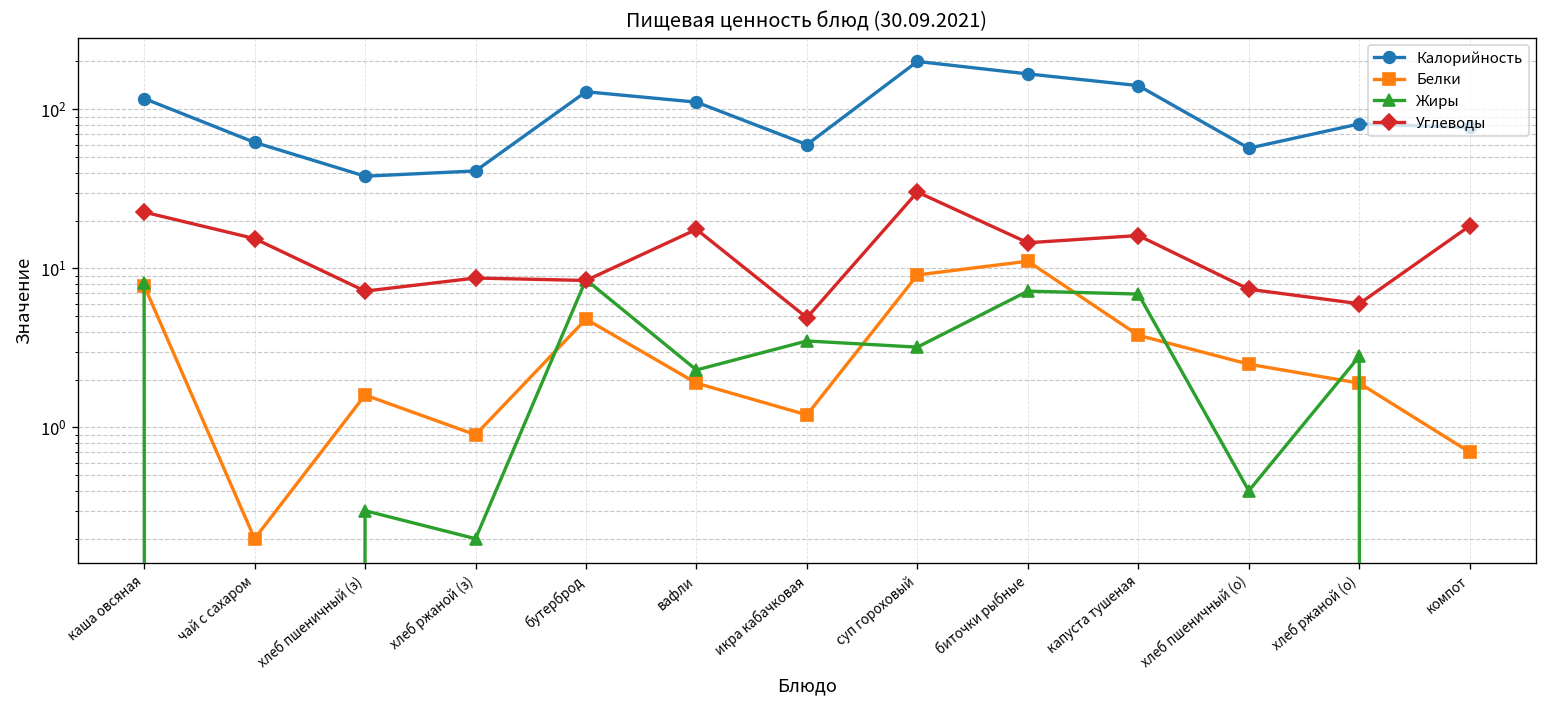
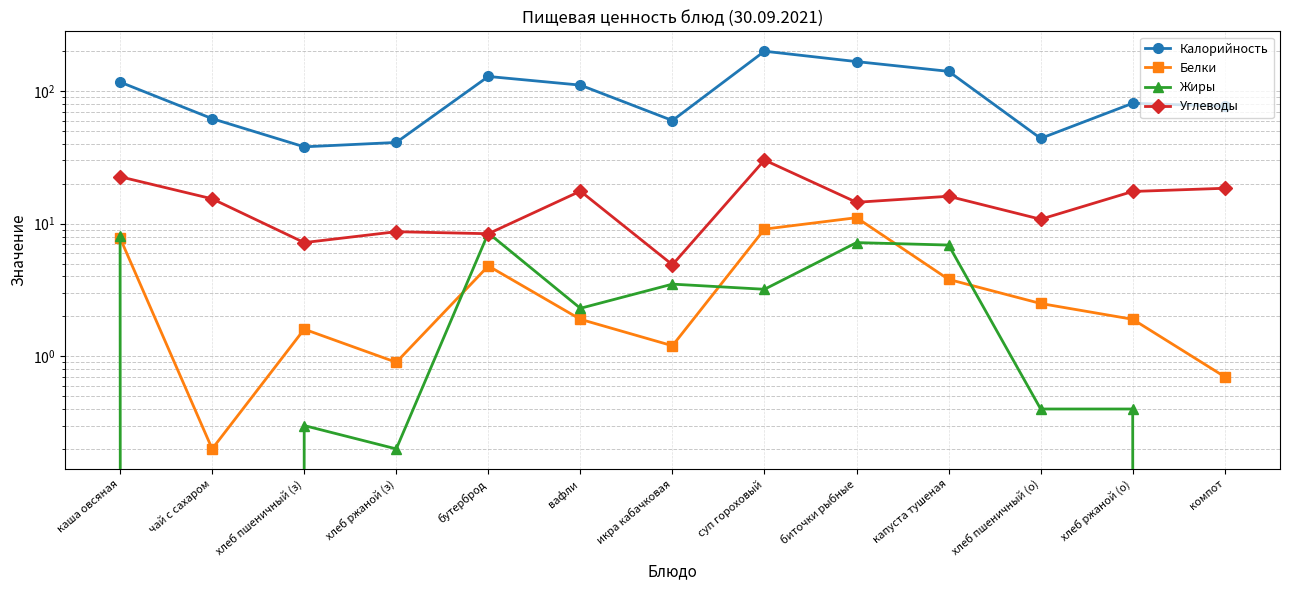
Калорийность, хлеб пшеничный (о): 57 -> 44
Углеводы, хлеб пшеничный (о): 7 -> 11
Жиры, хлеб ржаной (о): 2.8 -> 0.4
Углеводы, хлеб ржаной (о): 6 -> 18
